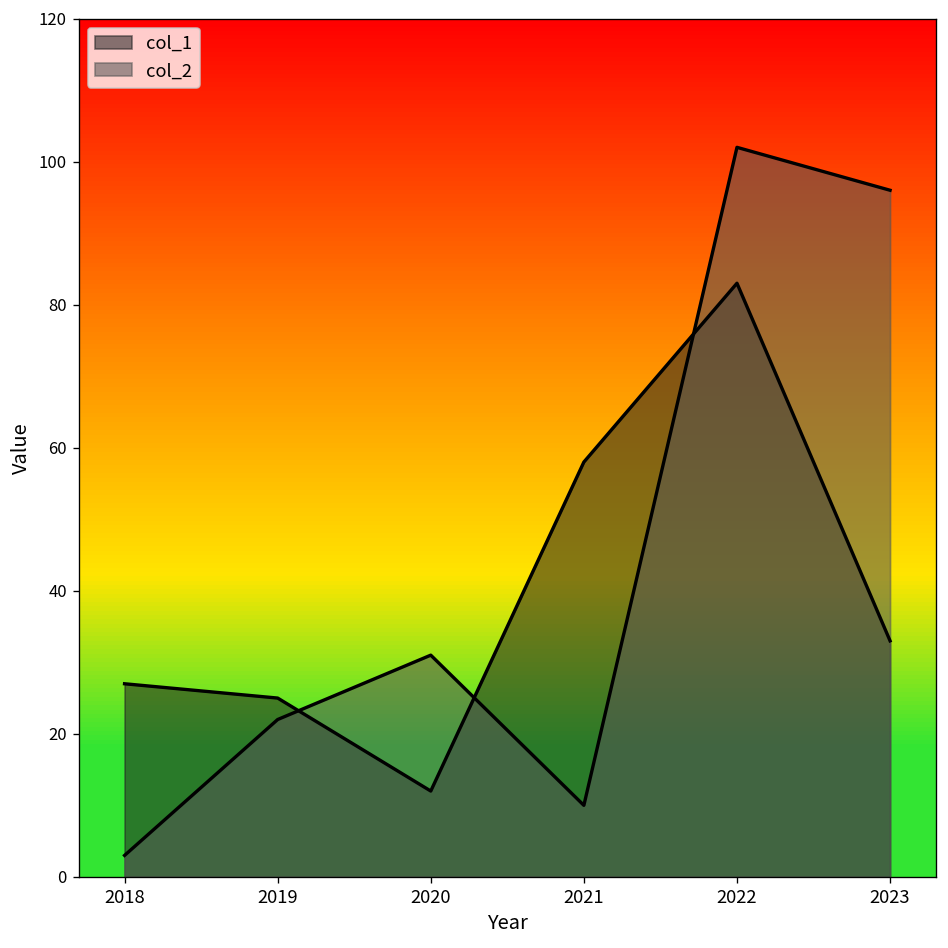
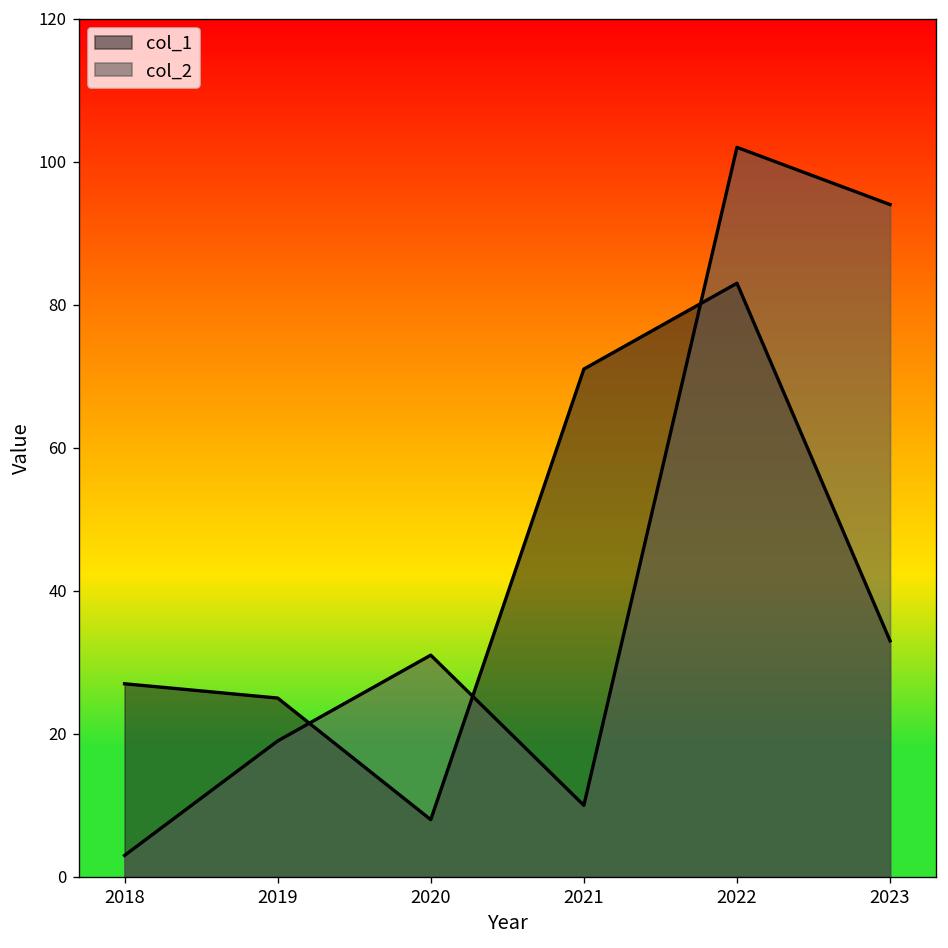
col_2, 2019: 22 -> 19
col_1, 2020: 12 -> 8
col_1, 2021: 58 -> 71
col_2, 2023: 96 -> 94
